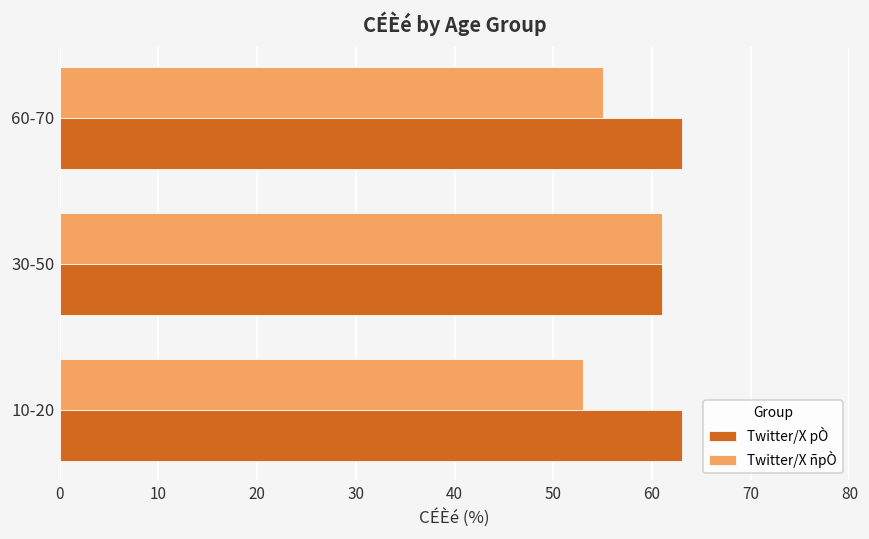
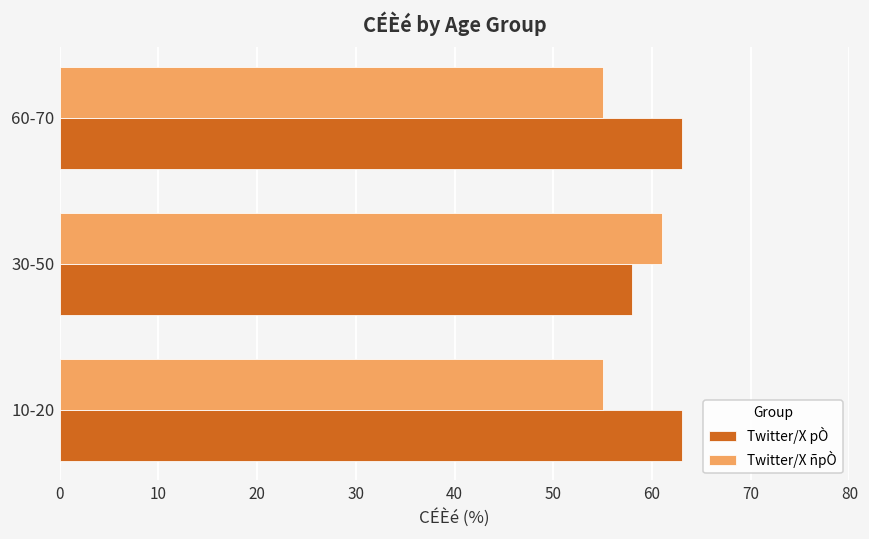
Twitter/X pÒ, 30-50: 61 -> 58
Twitter/X ñpÒ, 10-20: 53 -> 55
